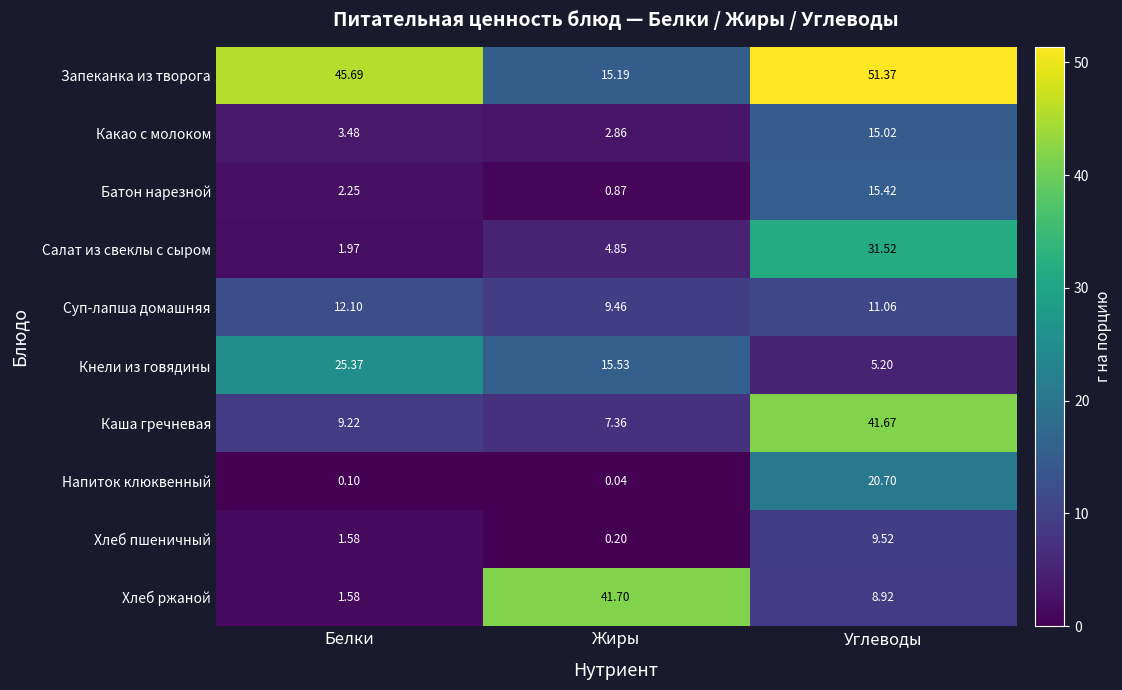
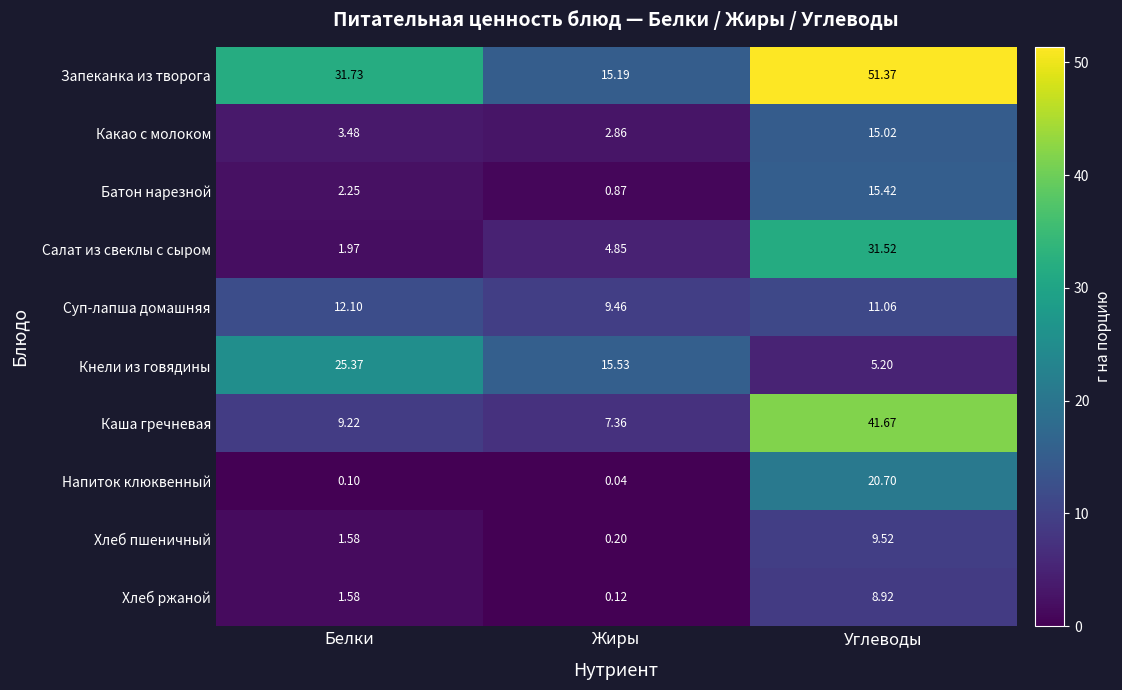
Запеканка из творога, Белки: 45.69 -> 31.73
Хлеб ржаной, Жиры: 41.70 -> 0.12
